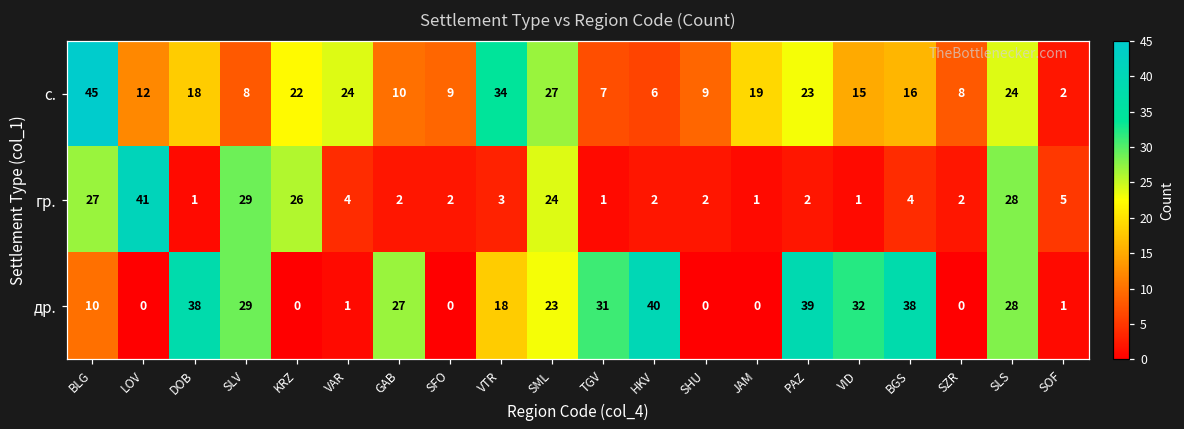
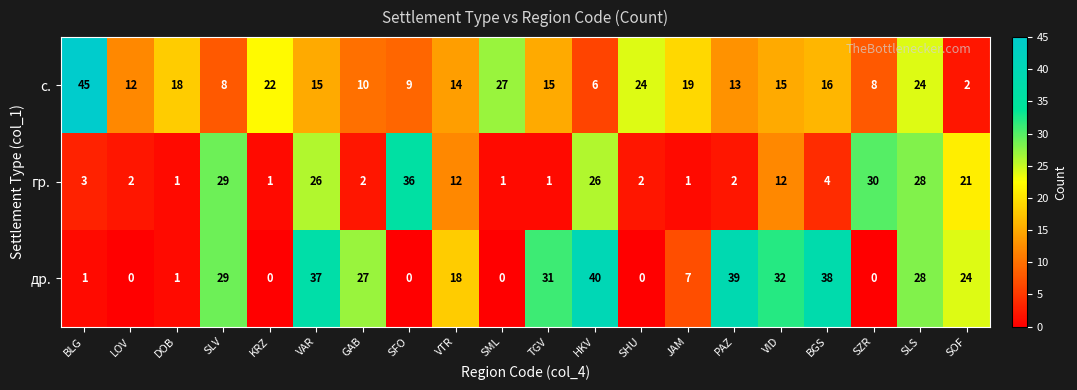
с., VAR: 24 -> 15
с., VTR: 34 -> 14
с., TGV: 7 -> 15
с., SHU: 9 -> 24
с., PAZ: 23 -> 13
гр., BLG: 27 -> 3
гр., LOV: 41 -> 2
гр., KRZ: 26 -> 1
гр., VAR: 4 -> 26
гр., SFO: 2 -> 36
гр., VTR: 3 -> 12
гр., SML: 24 -> 1
гр., HKV: 2 -> 26
гр., VID: 1 -> 12
гр., SZR: 2 -> 30
гр., SOF: 5 -> 21
др., BLG: 10 -> 1
др., DOB: 38 -> 1
др., VAR: 1 -> 37
др., SML: 23 -> 0
др., JAM: 0 -> 7
др., SOF: 1 -> 24
